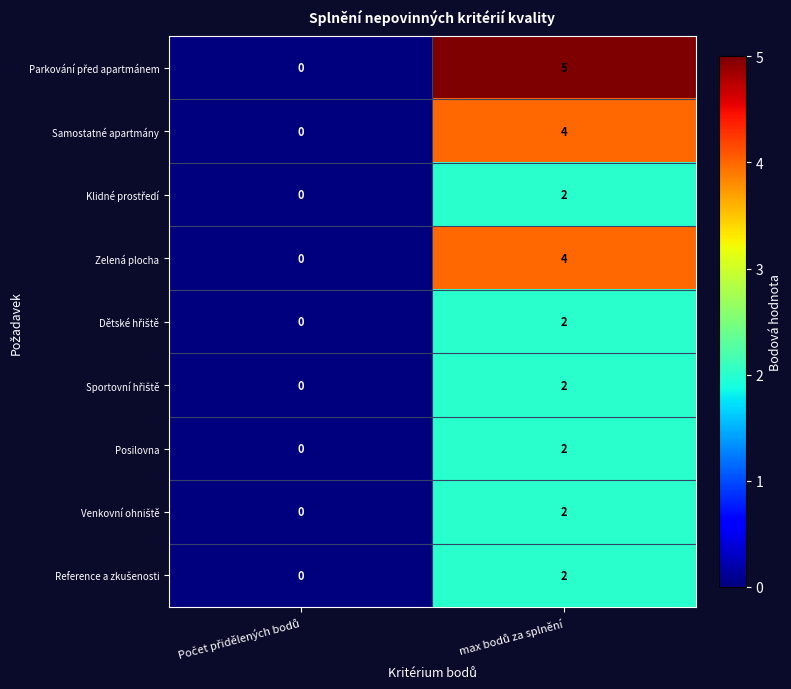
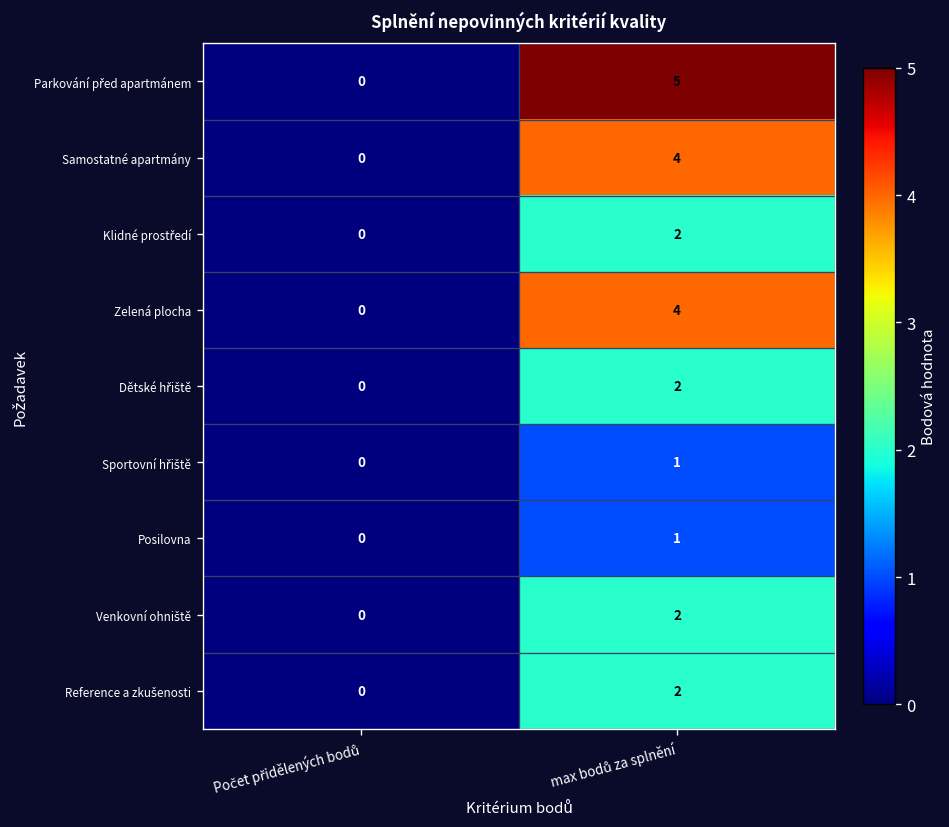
Sportovní hřiště, max bodů za splnění: 2 -> 1
Posilovna, max bodů za splnění: 2 -> 1
